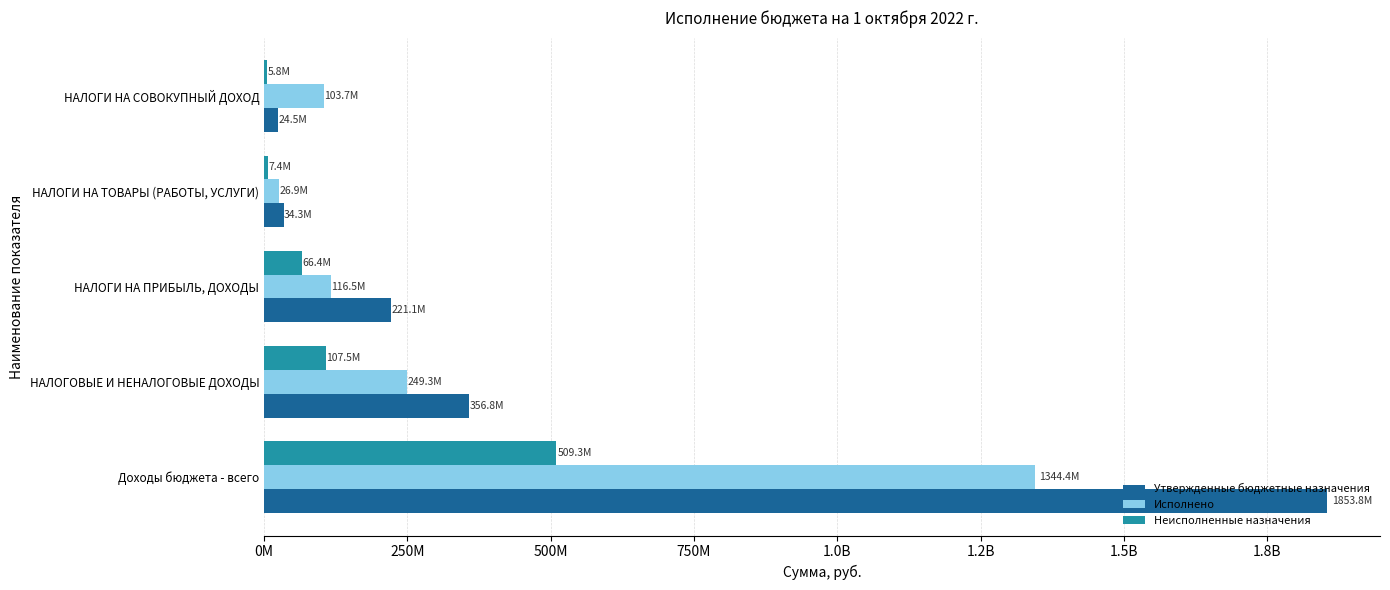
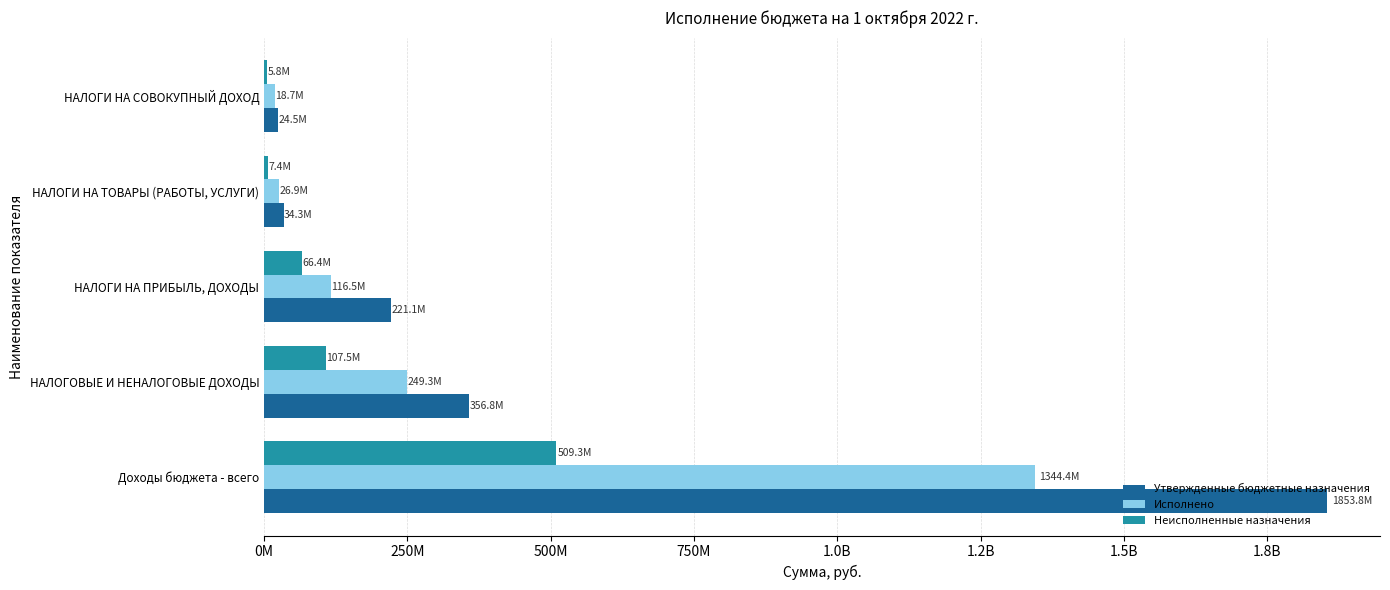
Исполнено, НАЛОГИ НА СОВОКУПНЫЙ ДОХОД: 103.7M -> 18.7M
